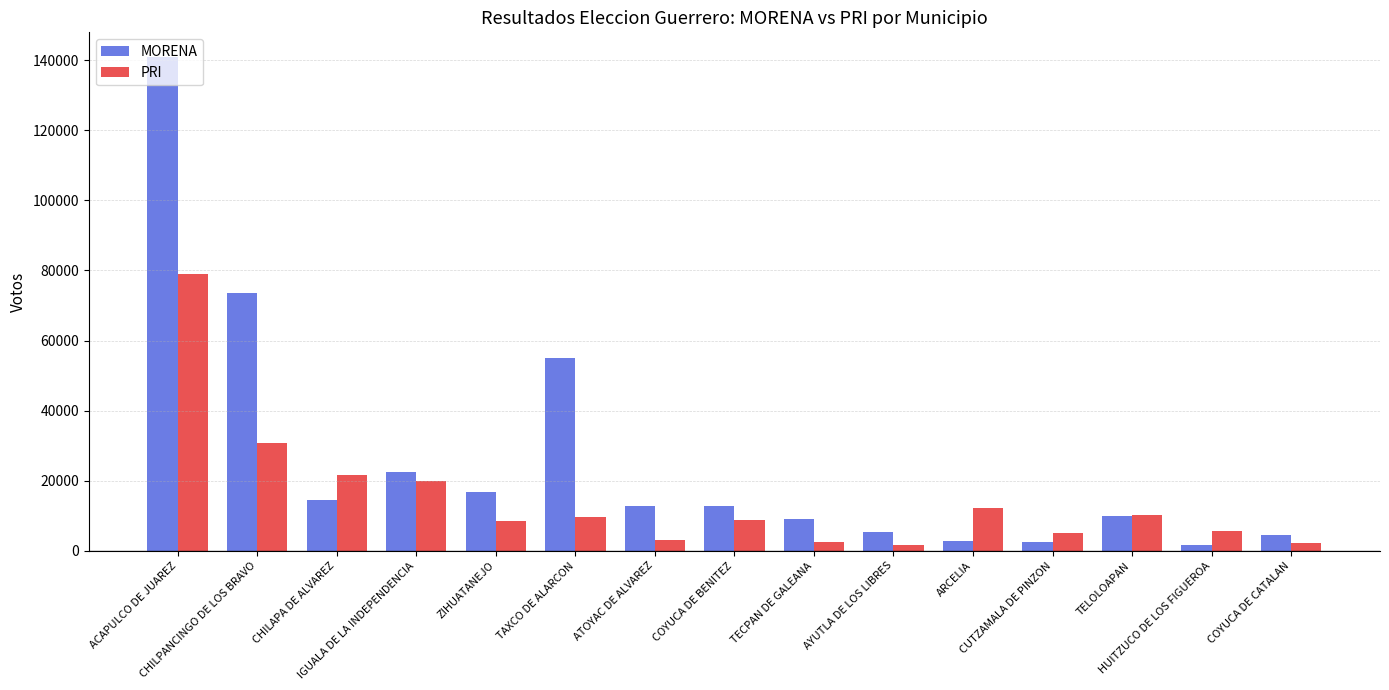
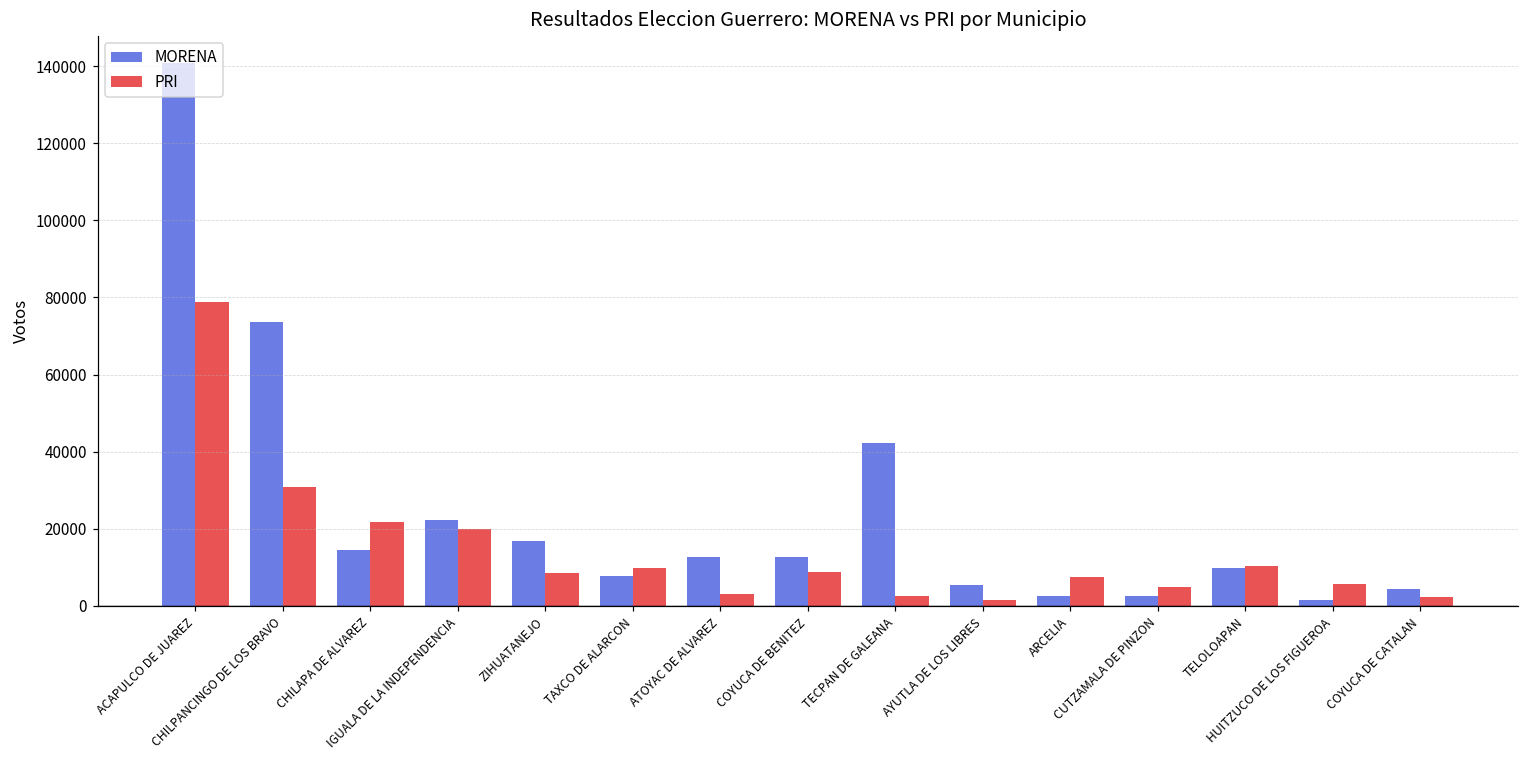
MORENA, TAXCO DE ALARCON: 55000 -> 8000
MORENA, TECPAN DE GALEANA: 9000 -> 42000
PRI, ARCELIA: 12000 -> 7000
